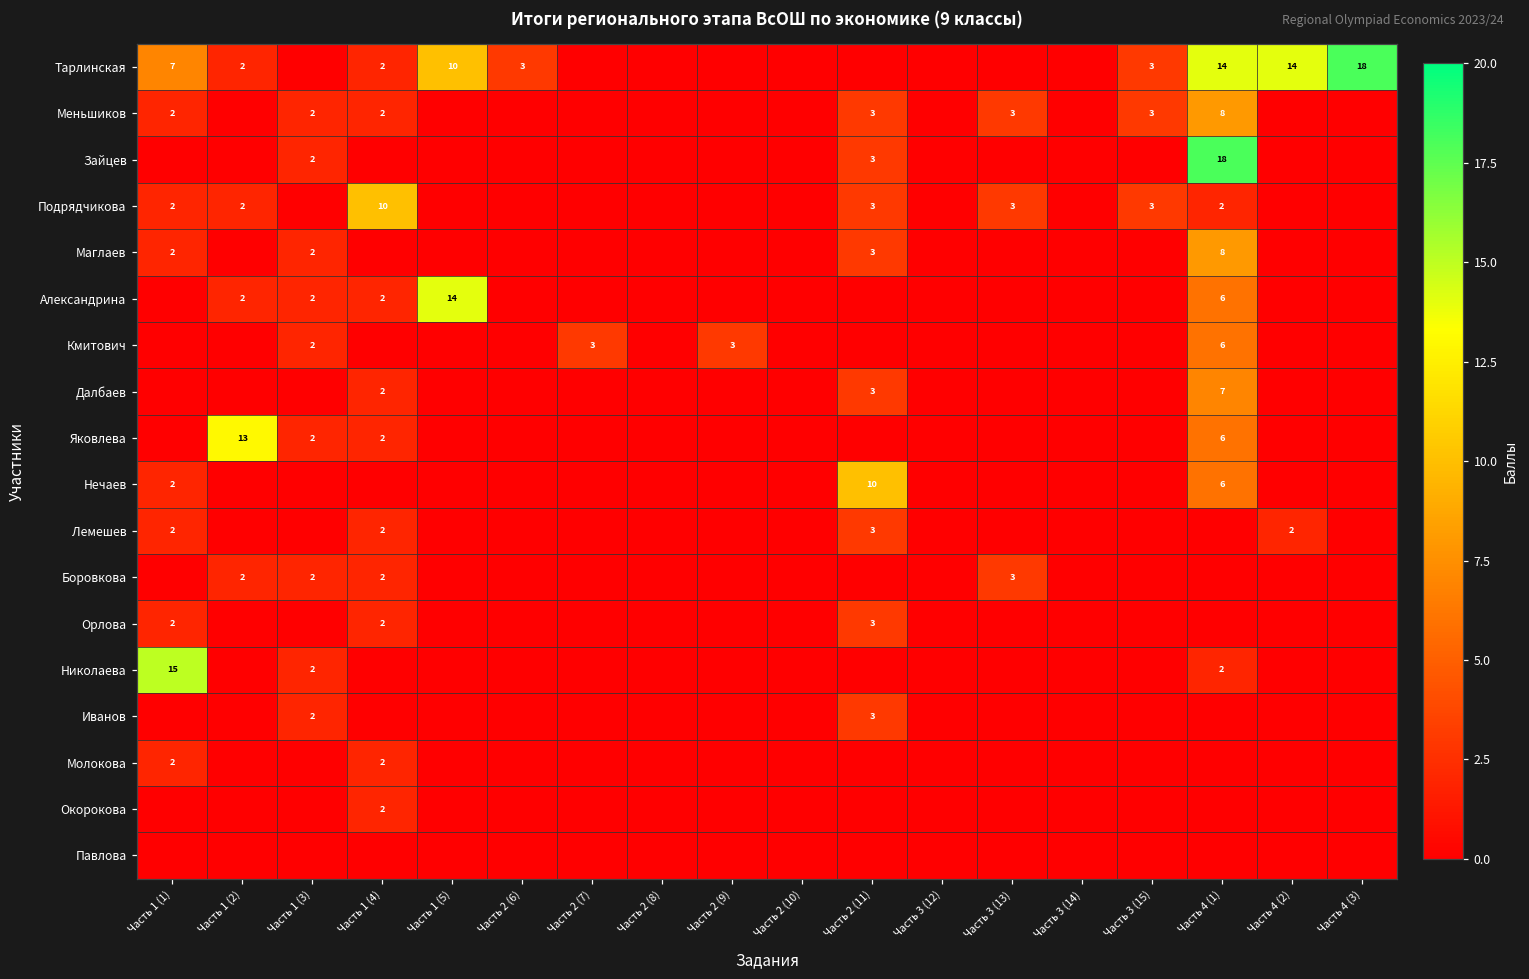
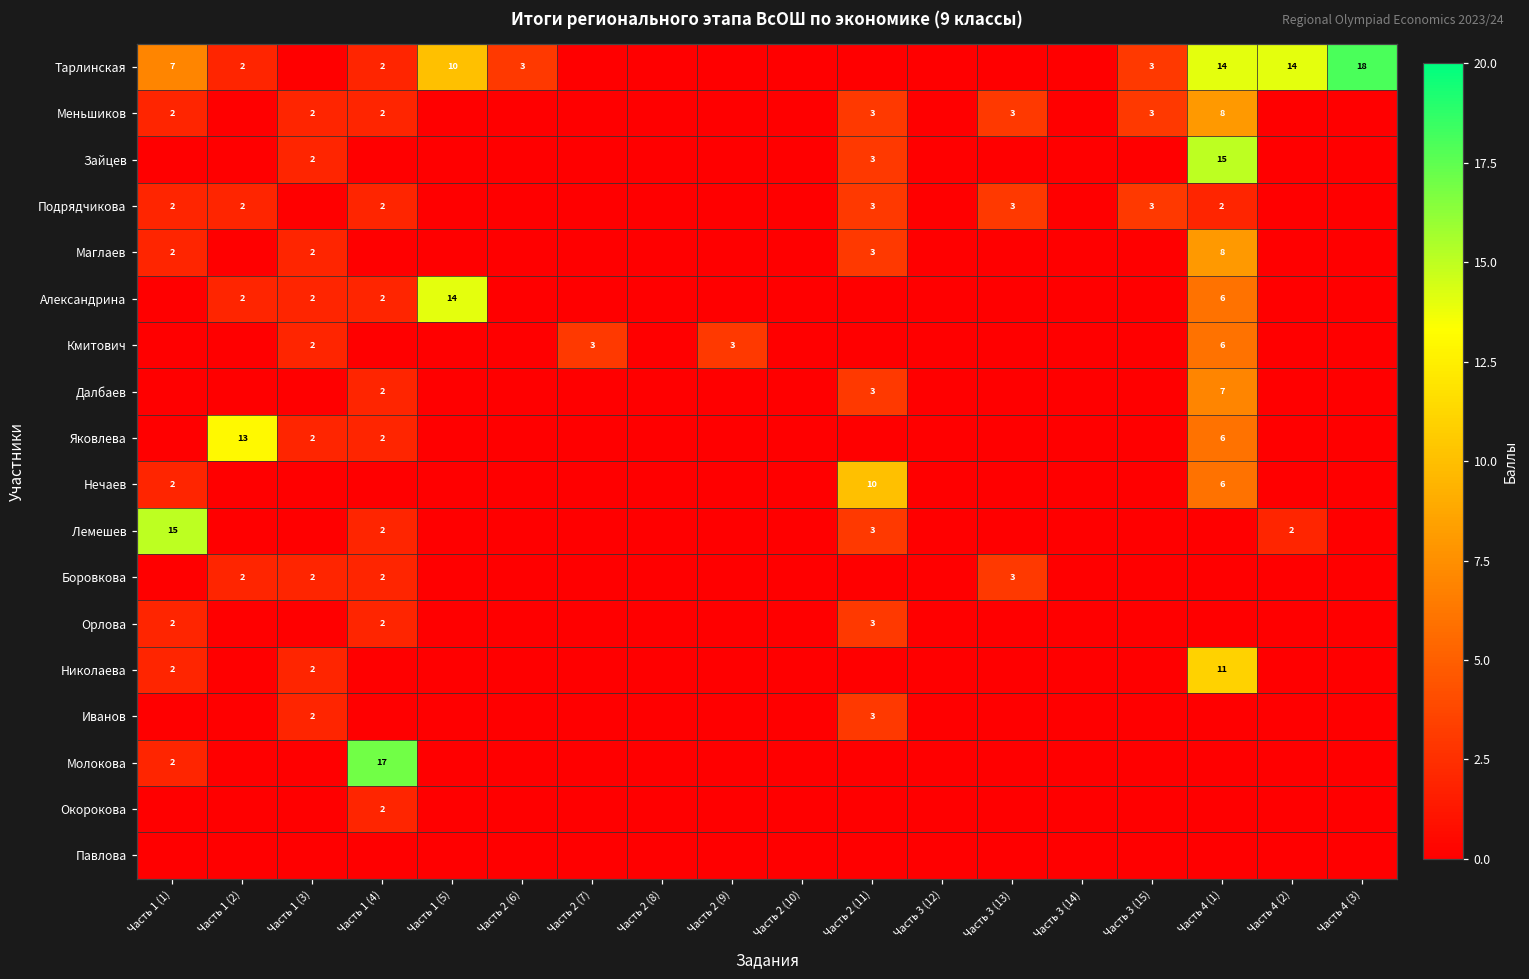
Зайцев, Часть 4 (1): 18 -> 15
Подрядчикова, Часть 1 (4): 10 -> 2
Лемешев, Часть 1 (1): 2 -> 15
Николаева, Часть 1 (1): 15 -> 2
Николаева, Часть 4 (1): 2 -> 11
Молокова, Часть 1 (4): 2 -> 17
